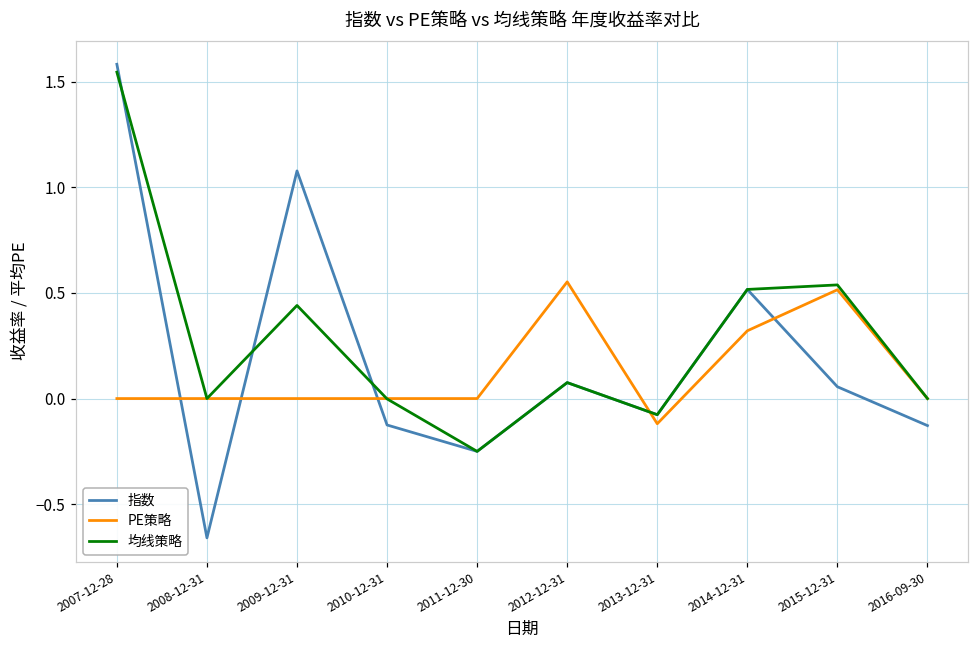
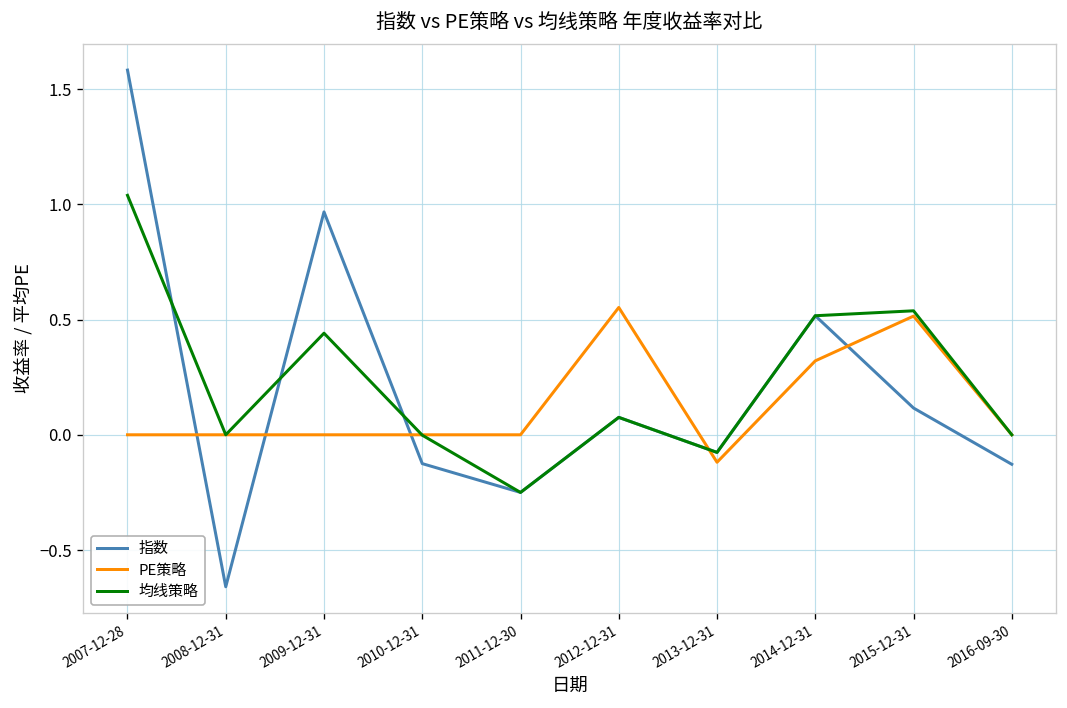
均线策略, 2007-12-28: 1.55 -> 1.04
指数, 2009-12-31: 1.08 -> 0.97
指数, 2015-12-31: 0.06 -> 0.12
